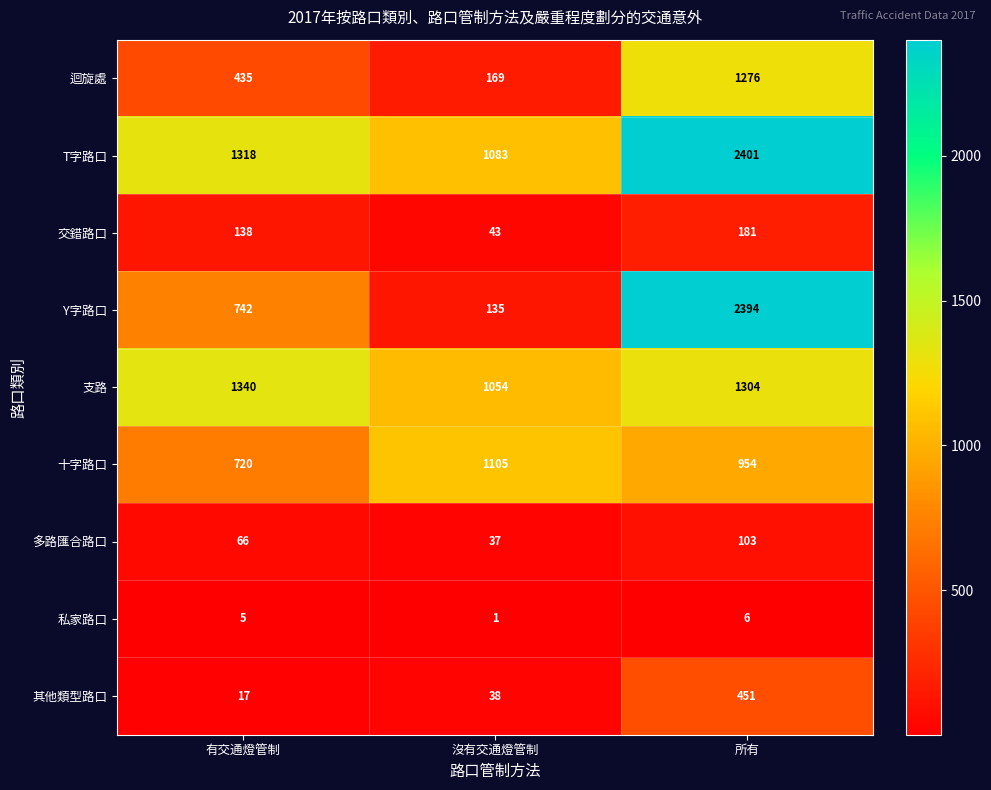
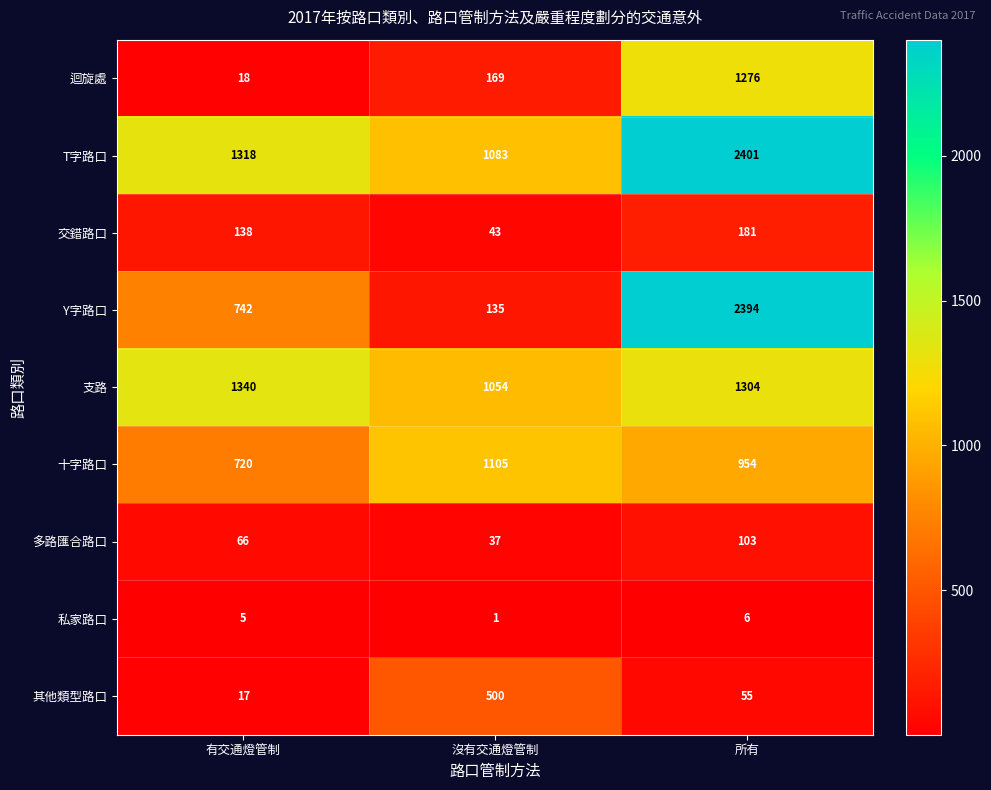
迴旋處, 有交通燈管制: 435 -> 18
其他類型路口, 沒有交通燈管制: 38 -> 500
其他類型路口, 所有: 451 -> 55
